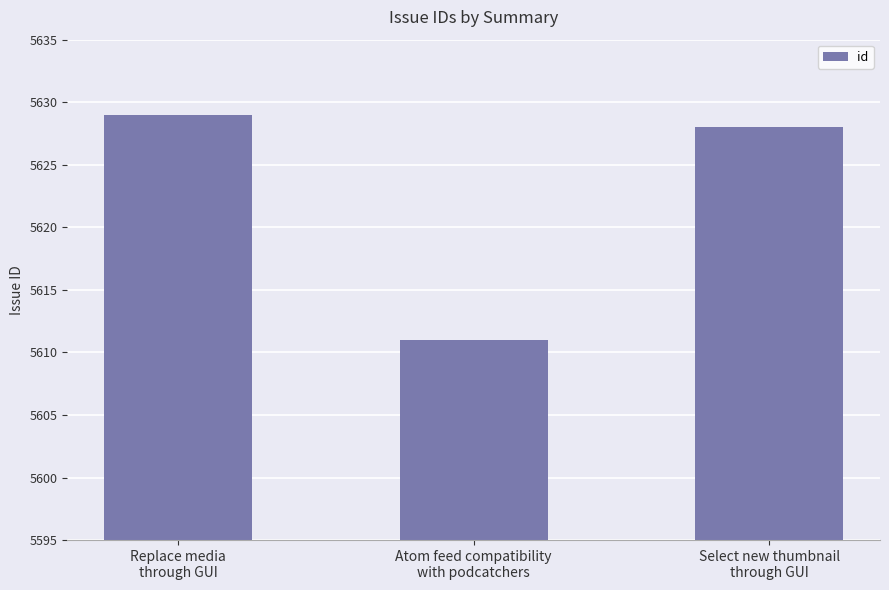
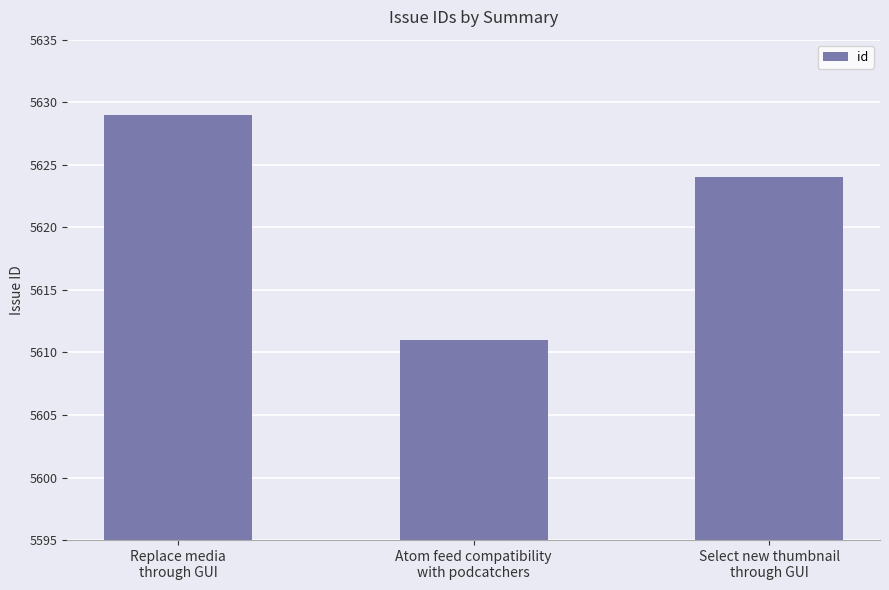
Select new thumbnail through GUI: 5628 -> 5624
